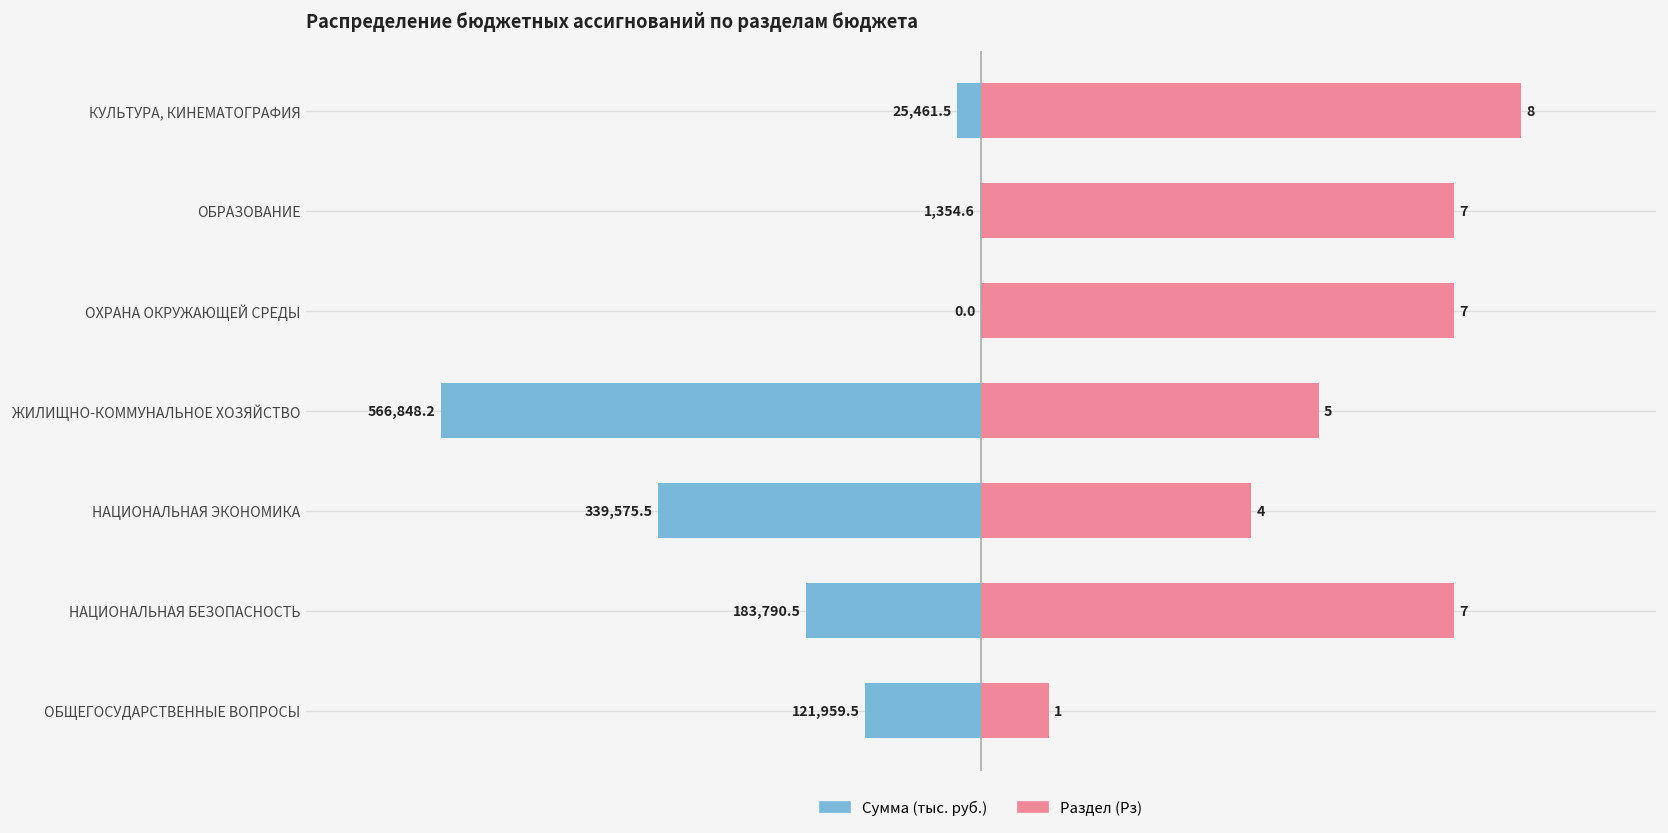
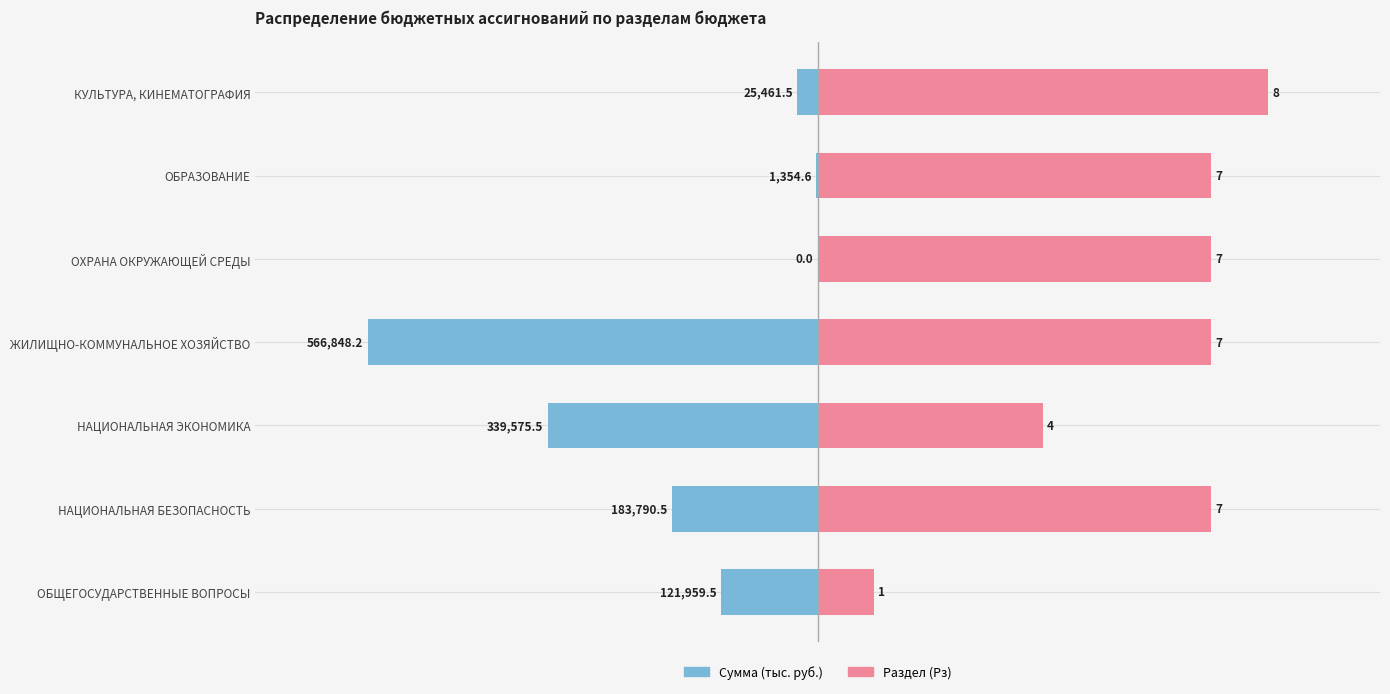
Раздел (Рз), ЖИЛИЩНО-КОММУНАЛЬНОЕ ХОЗЯЙСТВО: 5 -> 7
